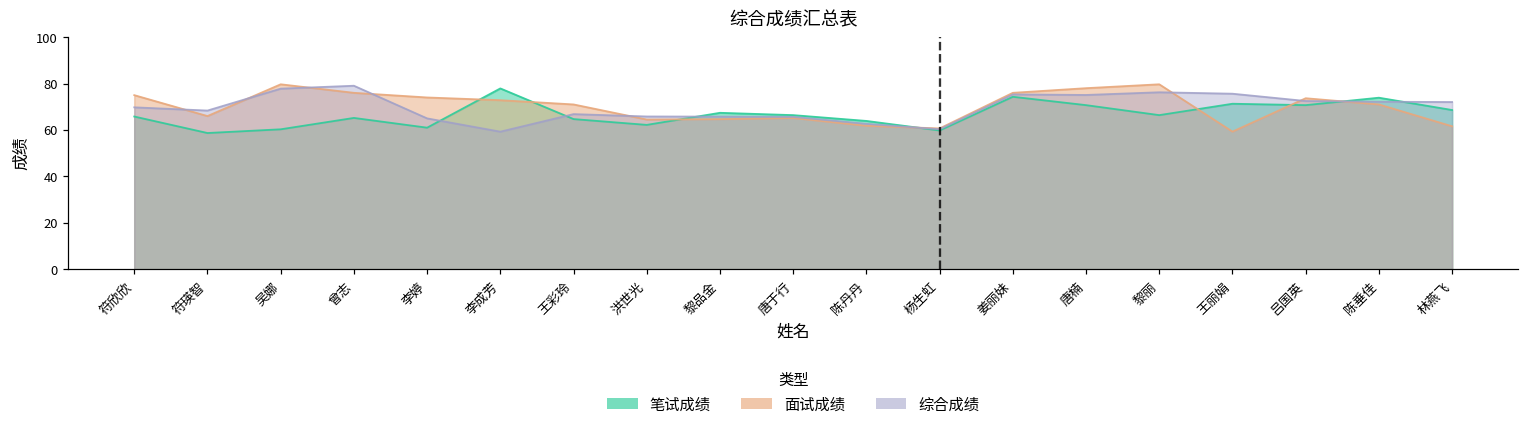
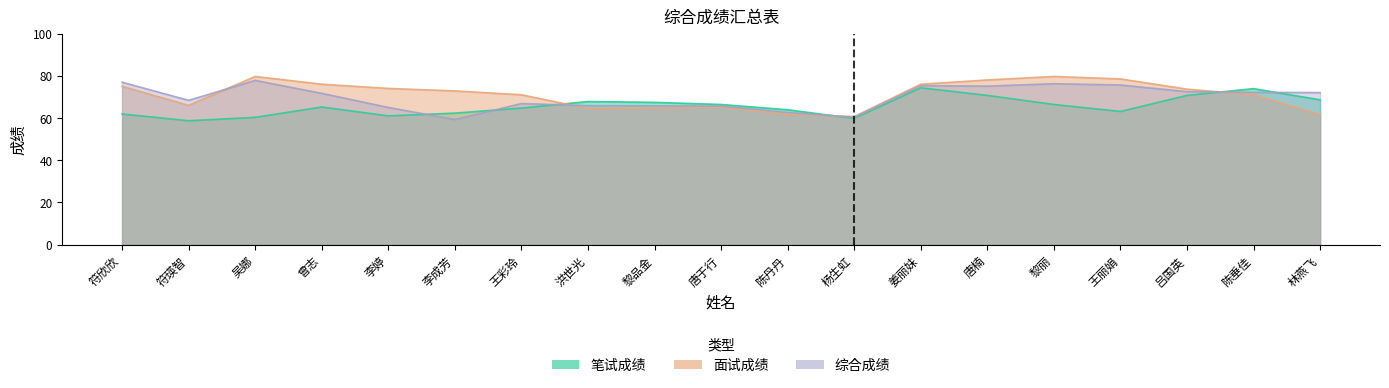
笔试成绩, 符欣欣: 66 -> 62
综合成绩, 符欣欣: 70 -> 77
综合成绩, 曾志: 79 -> 72
笔试成绩, 李成芳: 78 -> 62
笔试成绩, 洪世光: 62 -> 68
笔试成绩, 王丽娟: 71 -> 63
面试成绩, 王丽娟: 59 -> 79
